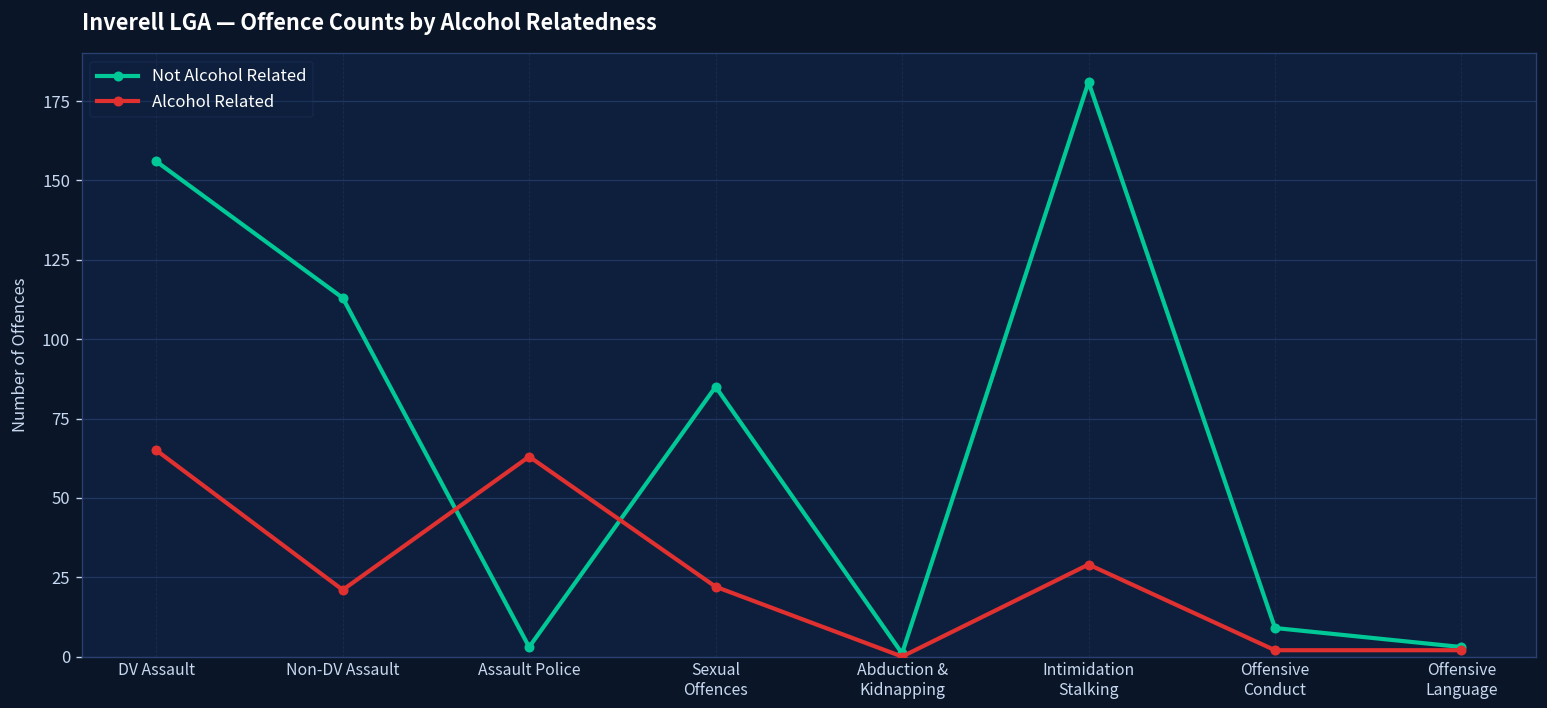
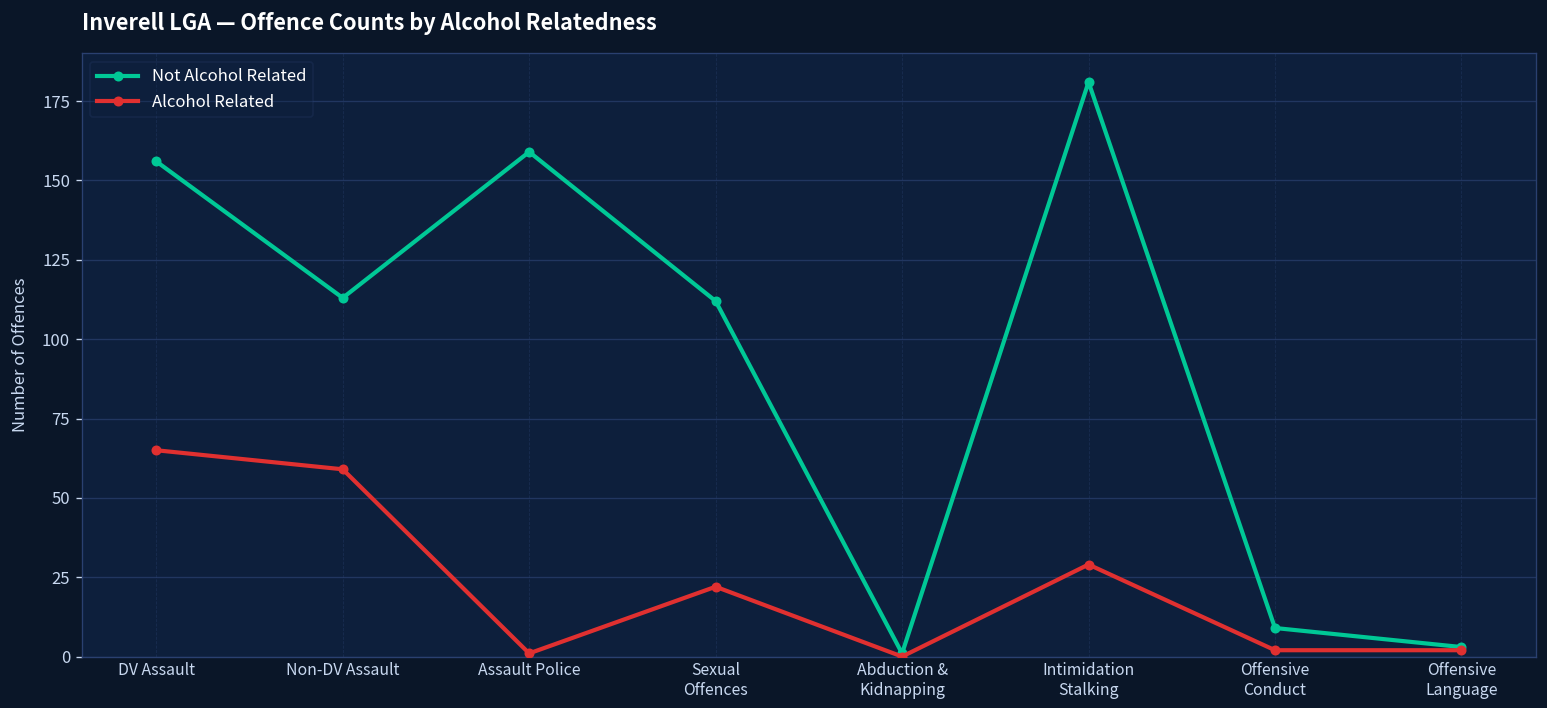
Alcohol Related, Non-DV Assault: 21 -> 59
Not Alcohol Related, Assault Police: 3 -> 159
Alcohol Related, Assault Police: 63 -> 1
Not Alcohol Related, Sexual Offences: 85 -> 112
